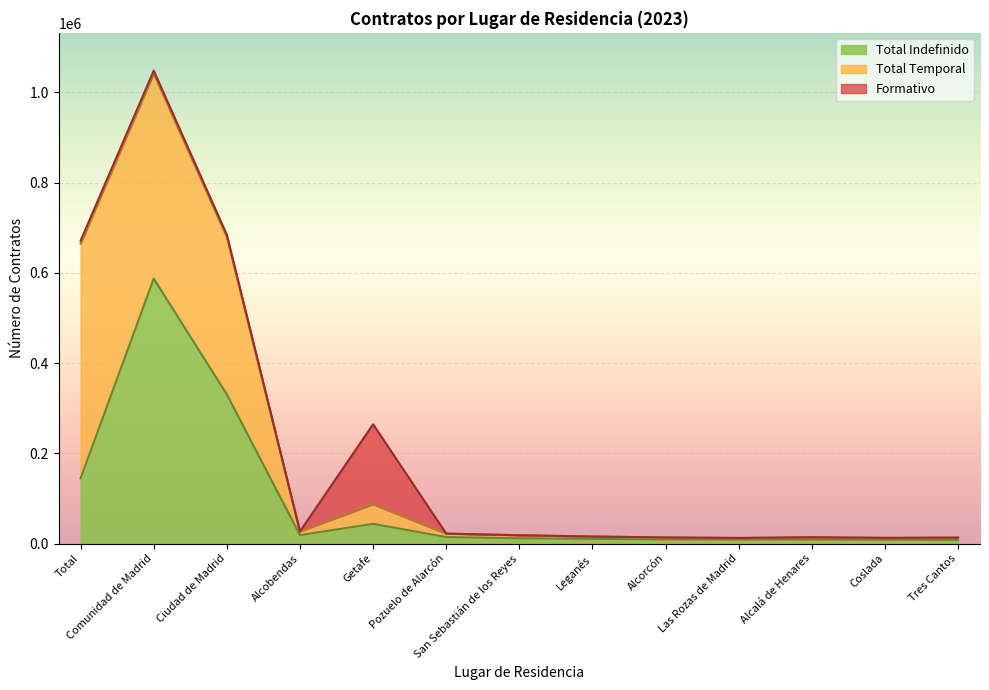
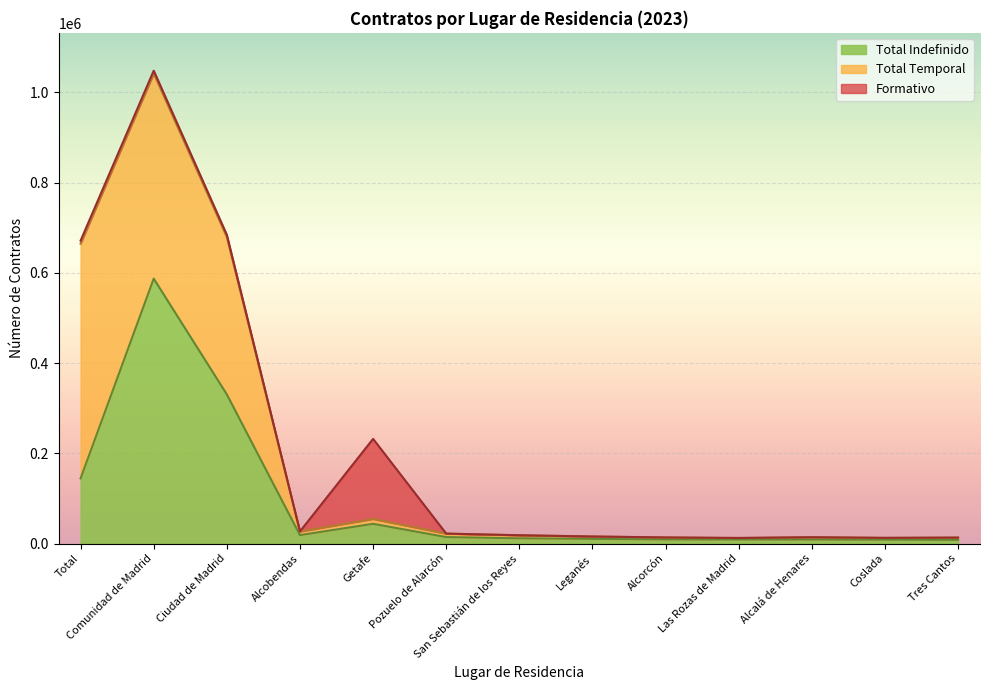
Total Temporal, Getafe: 40000 -> 10000
